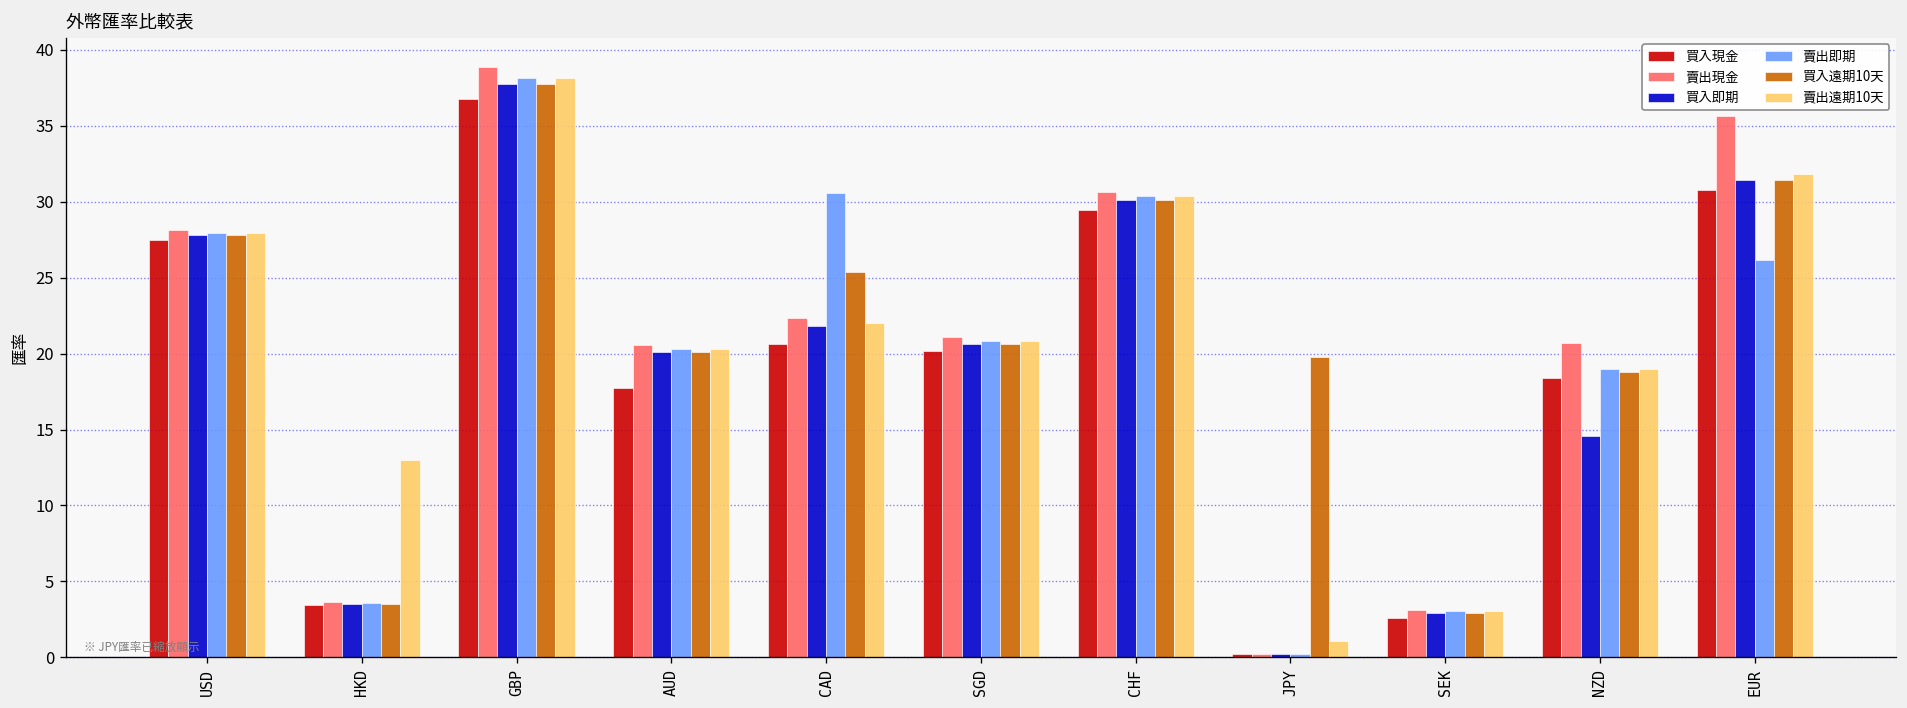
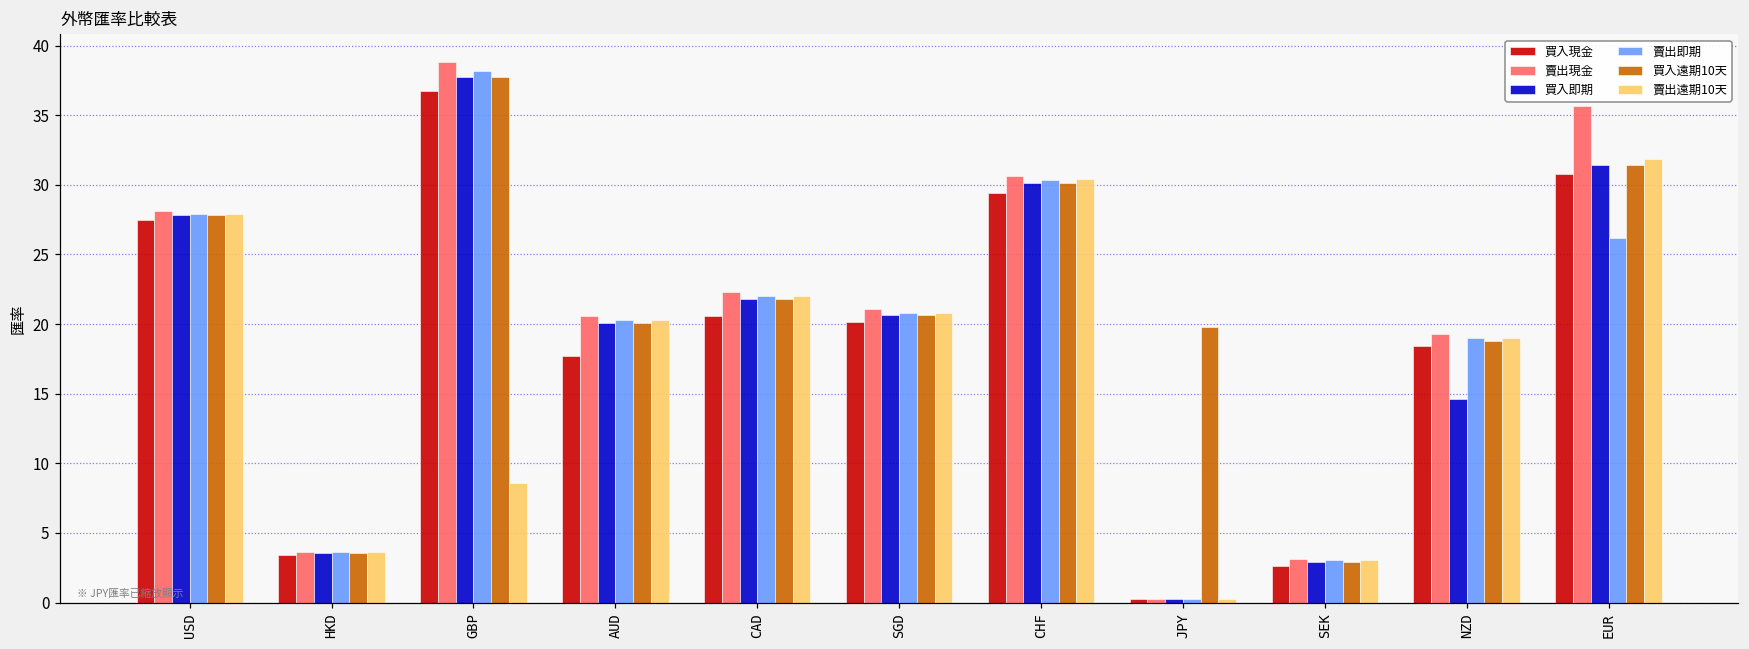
賣出遠期10天, HKD: 13.0 -> 3.6
賣出遠期10天, GBP: 38.2 -> 8.6
賣出即期, CAD: 30.6 -> 22.0
買入遠期10天, CAD: 25.4 -> 21.8
賣出遠期10天, JPY: 1.1 -> 0.2
賣出現金, NZD: 20.7 -> 19.3
